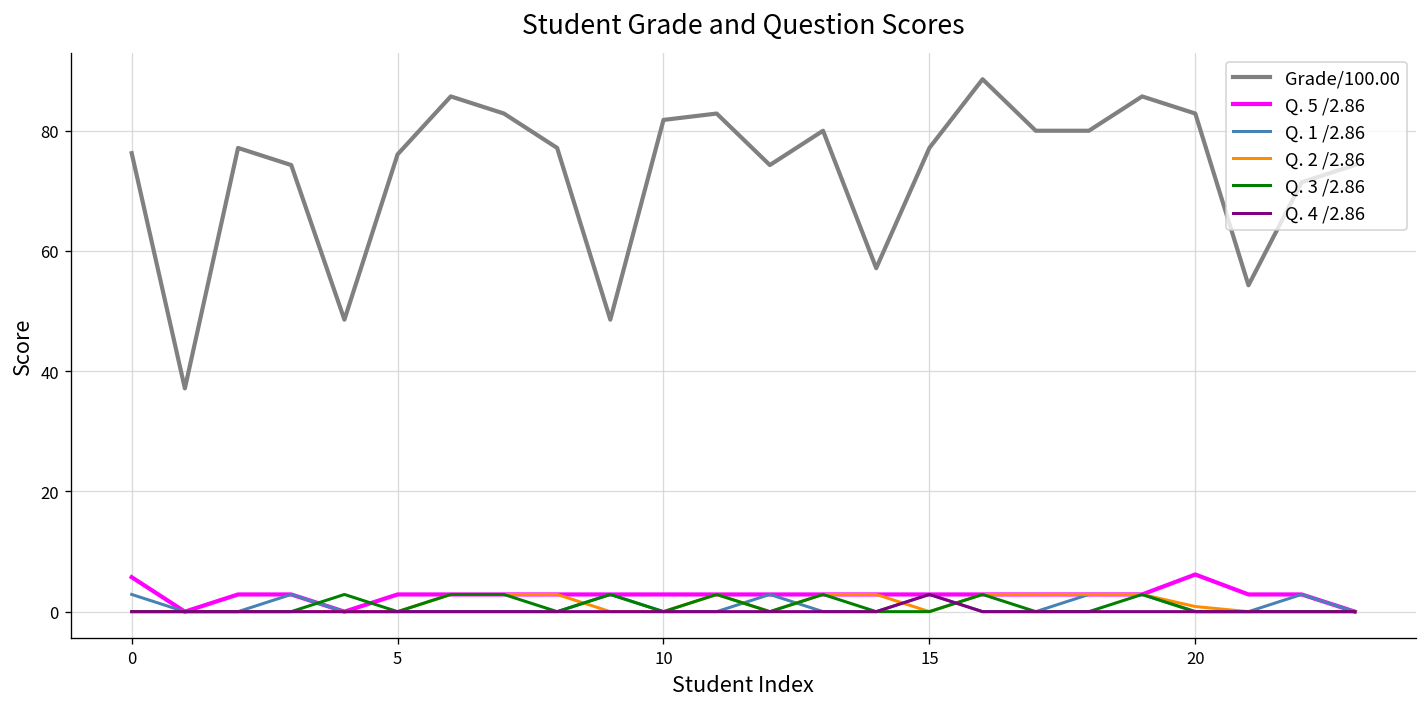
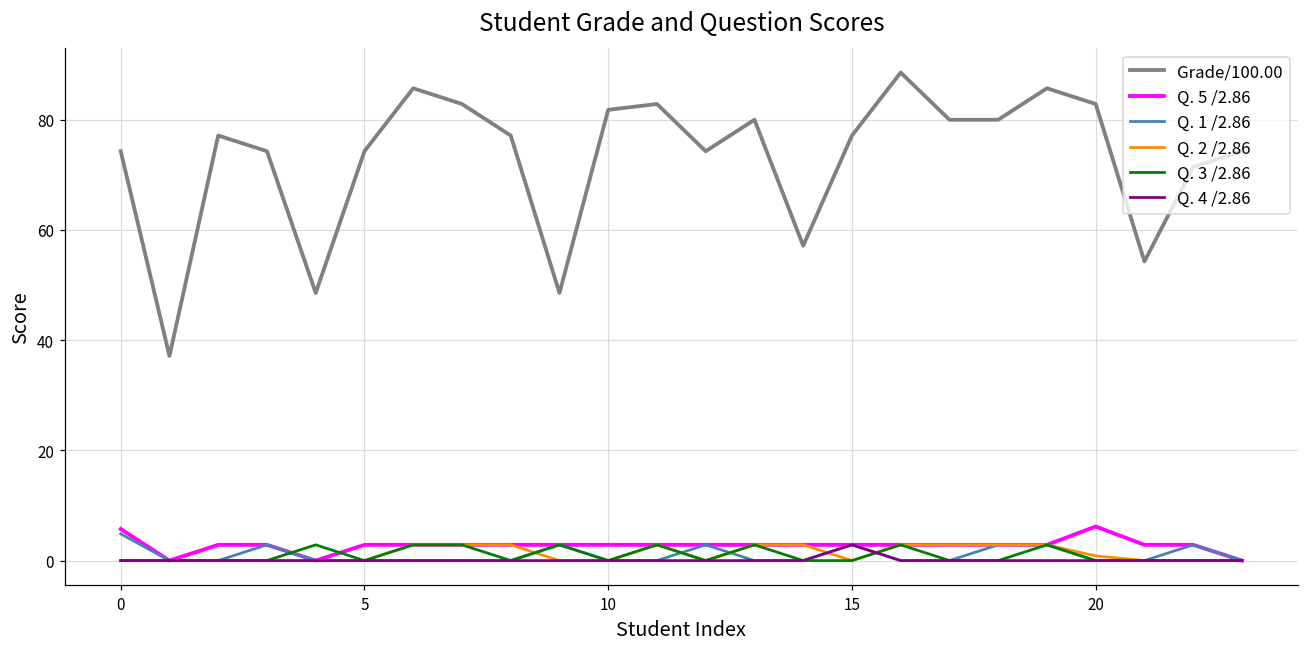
Grade/100.00, 0: 76 -> 74
Q. 1 /2.86, 0: 3 -> 5
Grade/100.00, 5: 76 -> 74
